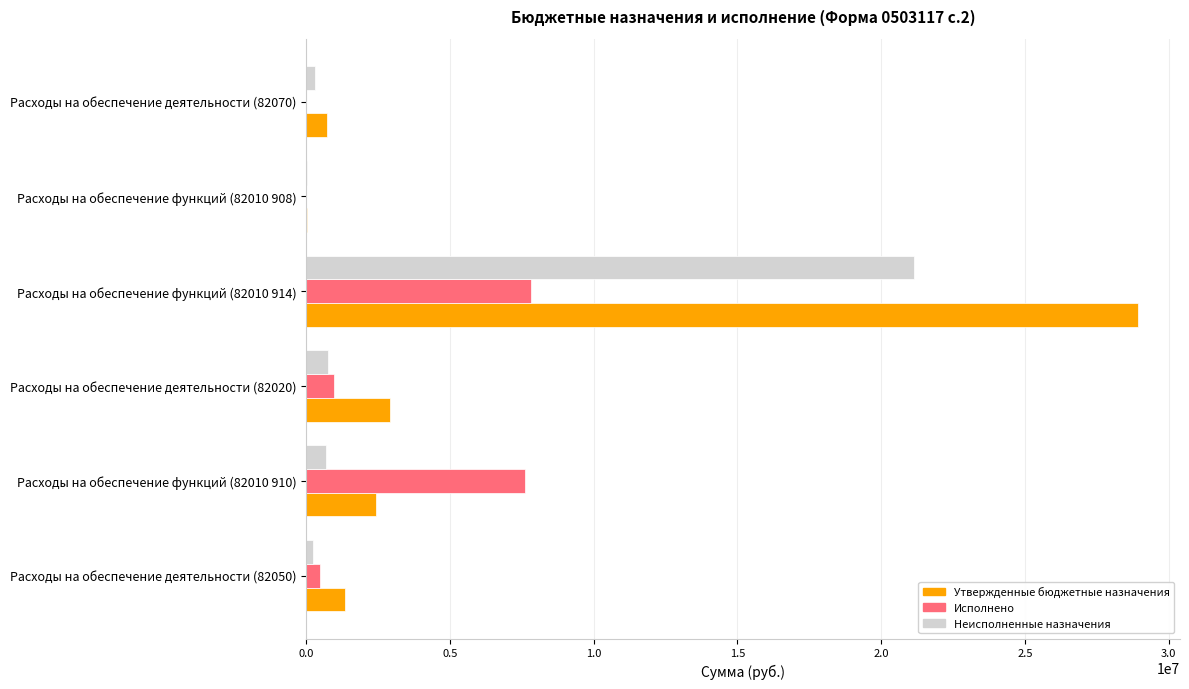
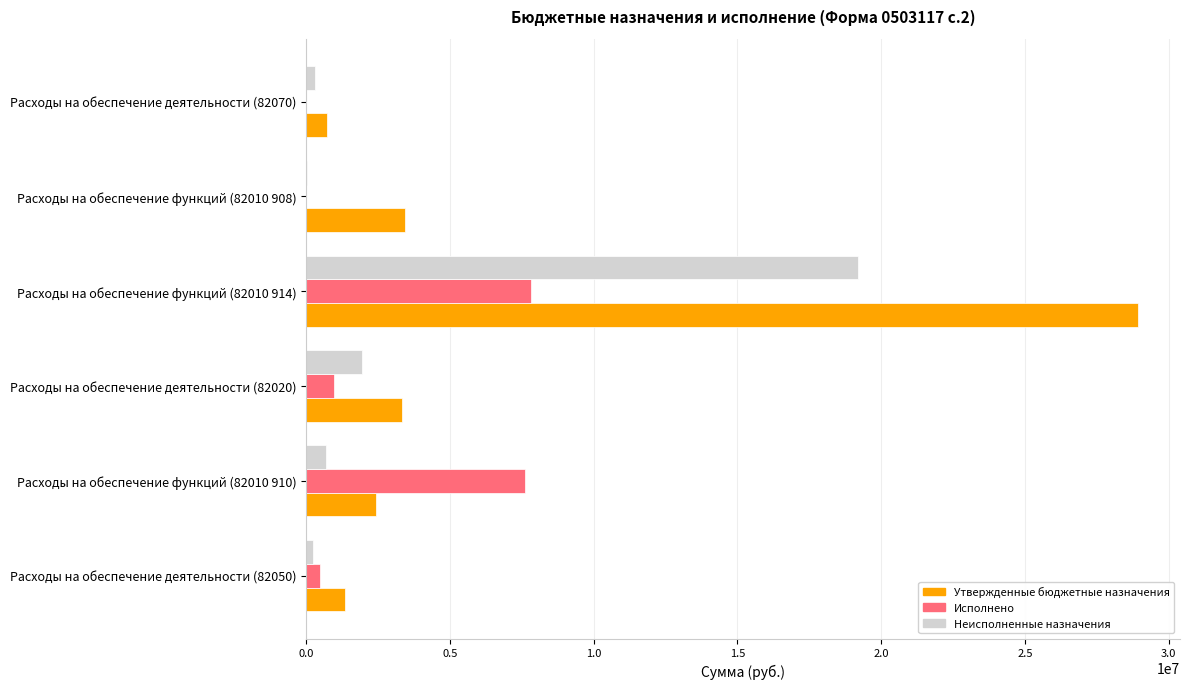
Утвержденные бюджетные назначения, Расходы на обеспечение функций (82010 908): 0 -> 3400000
Неисполненные назначения, Расходы на обеспечение функций (82010 914): 21100000 -> 19200000
Неисполненные назначения, Расходы на обеспечение деятельности (82020): 800000 -> 1900000
Утвержденные бюджетные назначения, Расходы на обеспечение деятельности (82020): 2900000 -> 3300000
